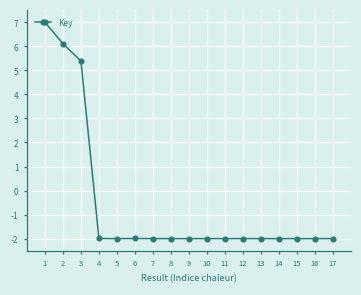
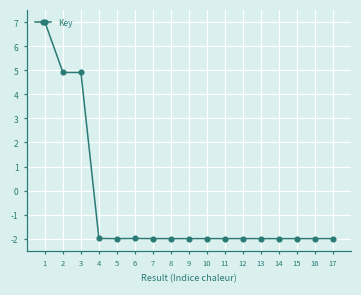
2: 6.1 -> 4.9
3: 5.4 -> 4.9
